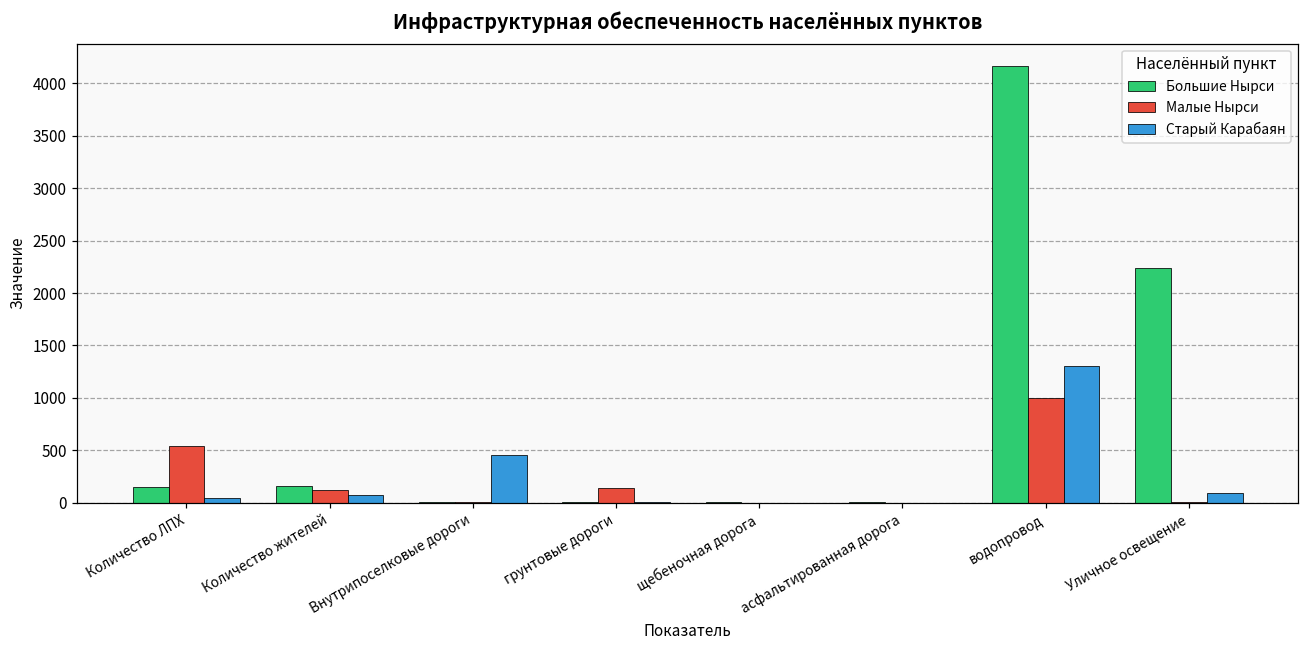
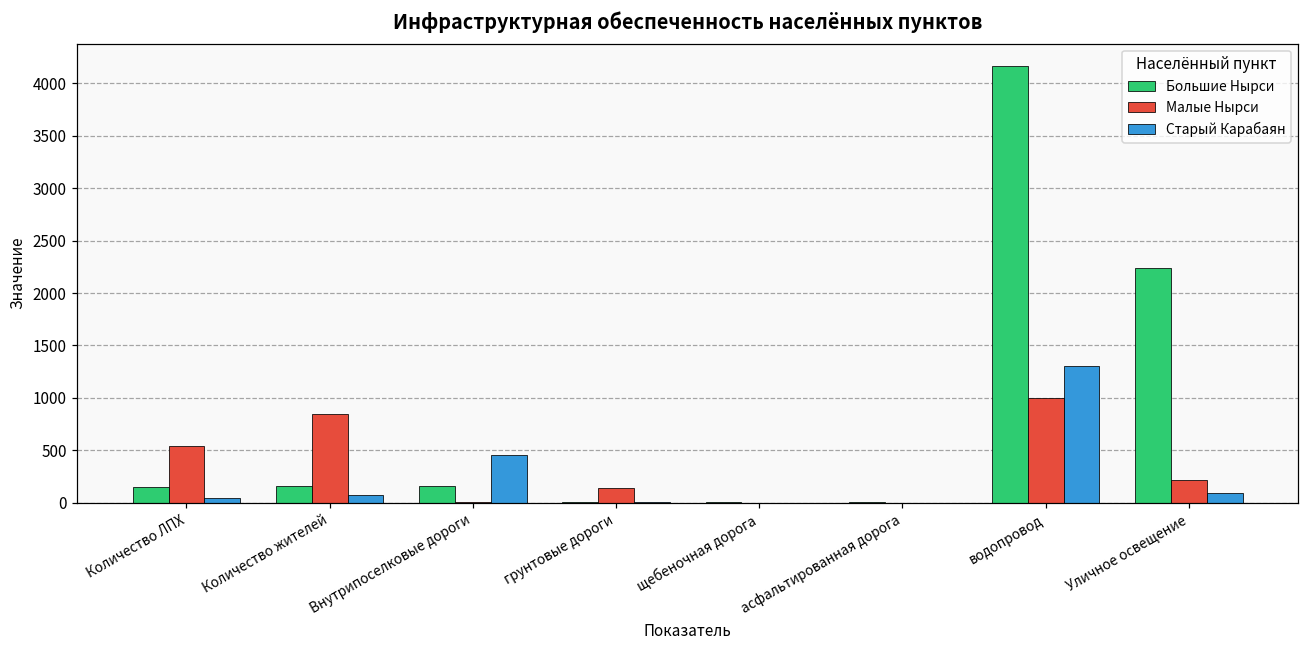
Малые Нырси, Количество жителей: 100 -> 800
Большие Нырси, Внутрипоселковые дороги: 0 -> 200
Малые Нырси, Уличное освещение: 0 -> 200
